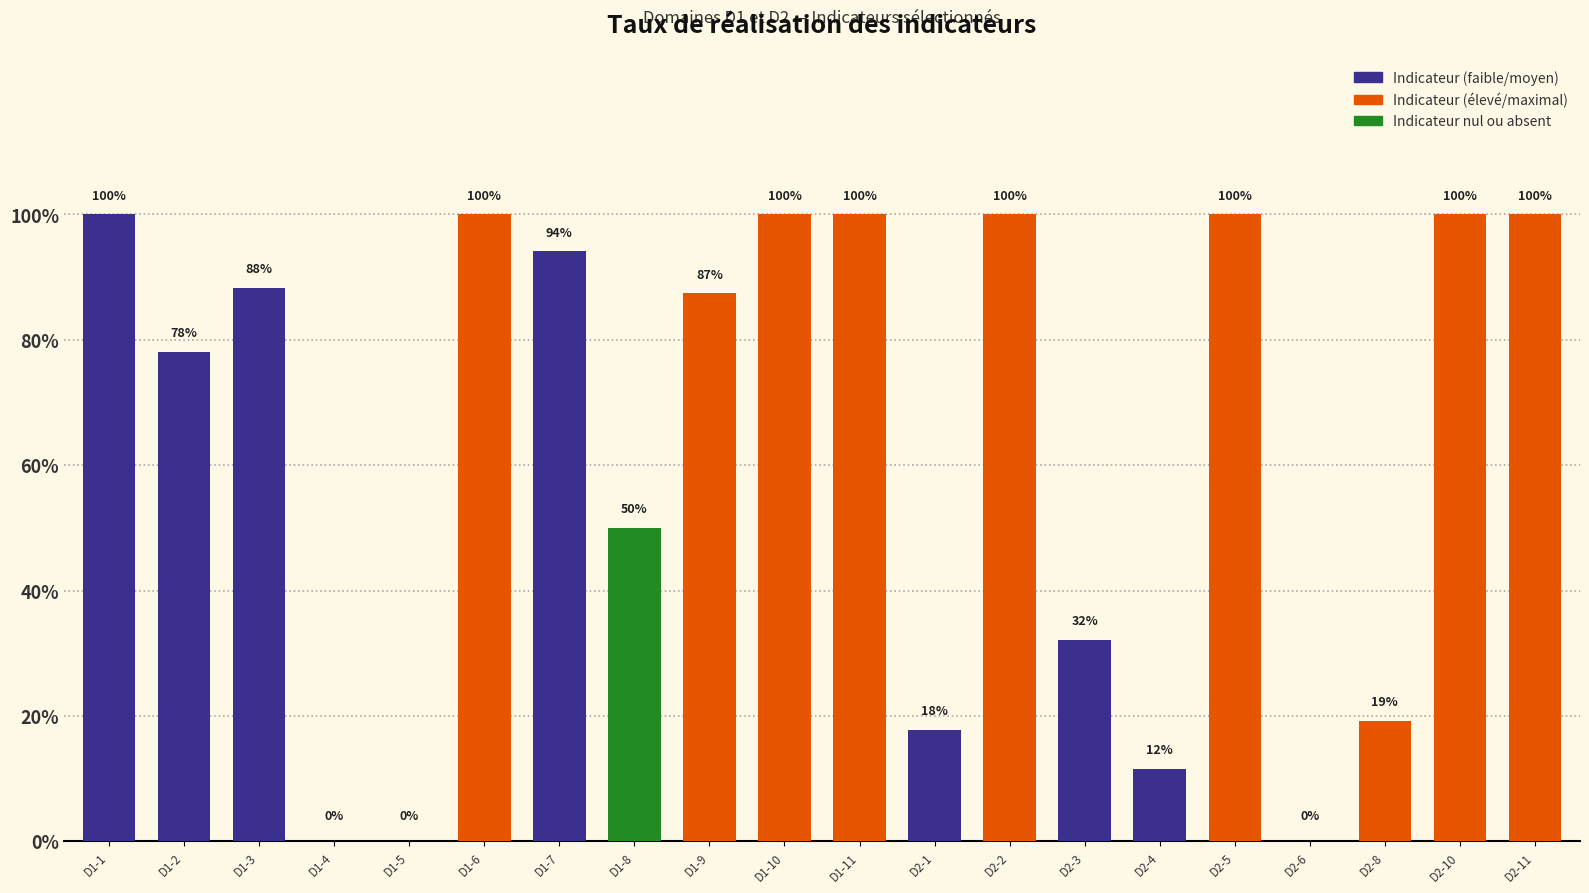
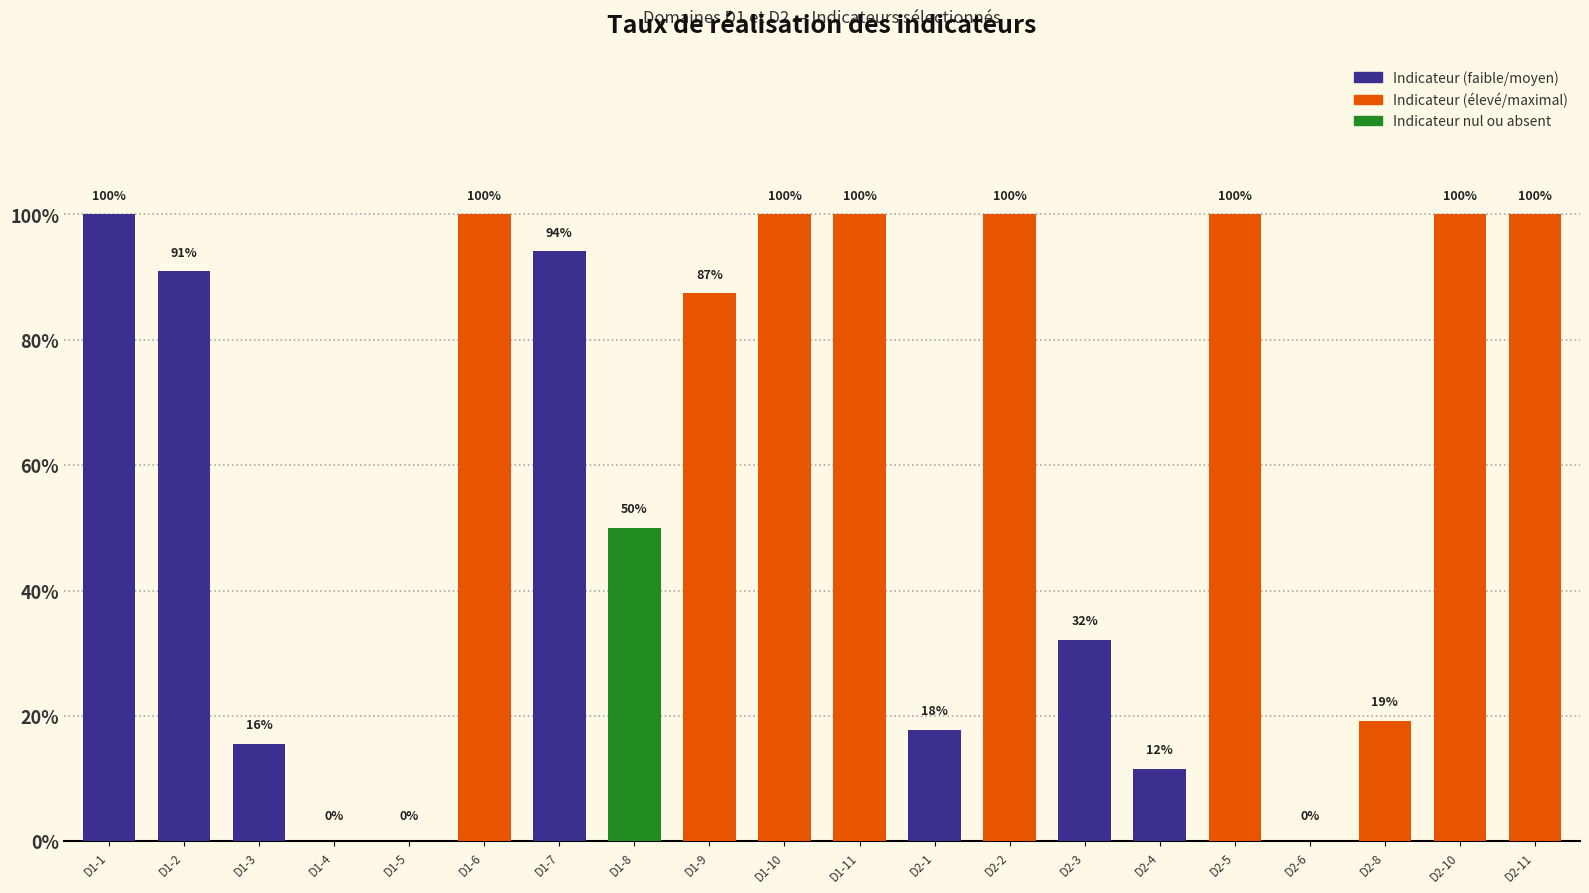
D1-2: 78% -> 91%
D1-3: 88% -> 16%
